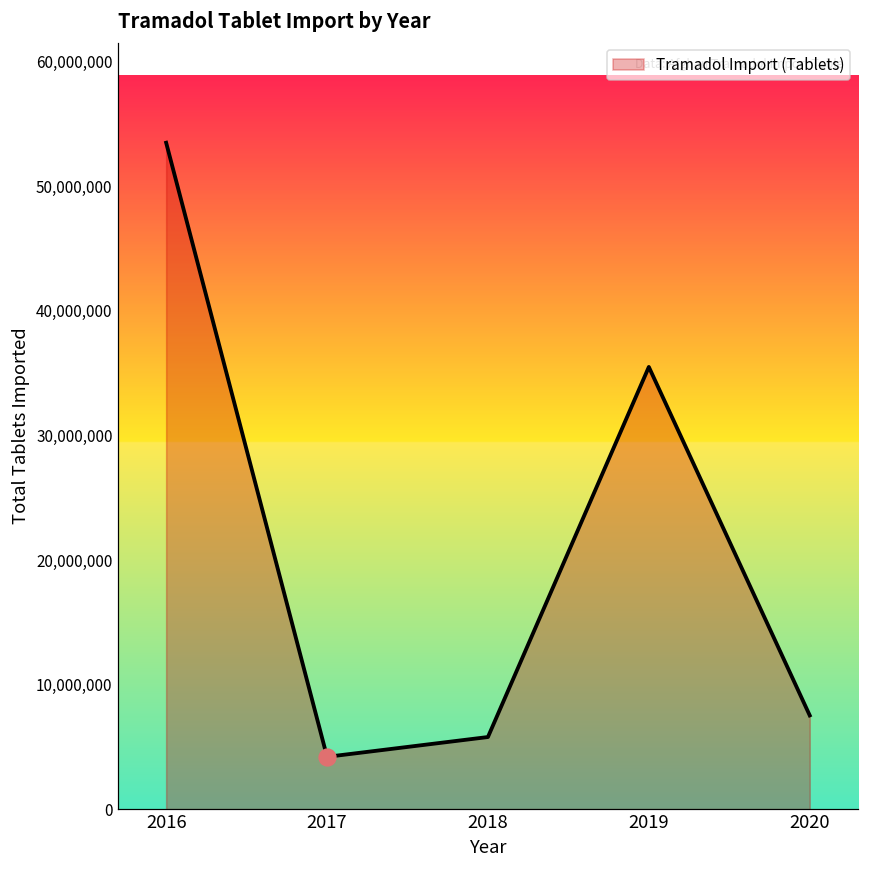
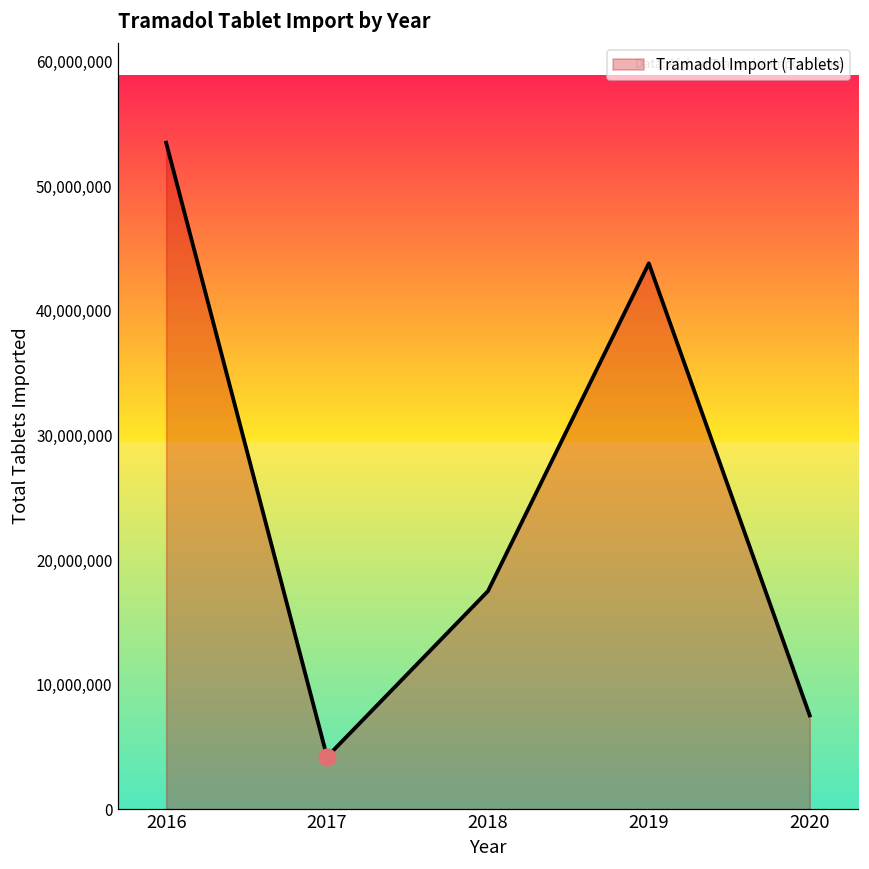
Tramadol Import (Tablets), 2018: 5,800,000 -> 17,500,000
Tramadol Import (Tablets), 2019: 35,500,000 -> 43,800,000
